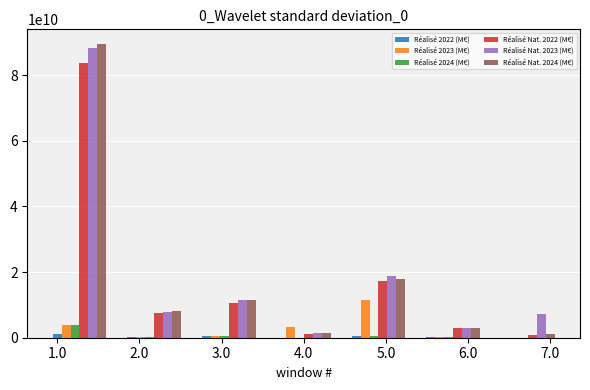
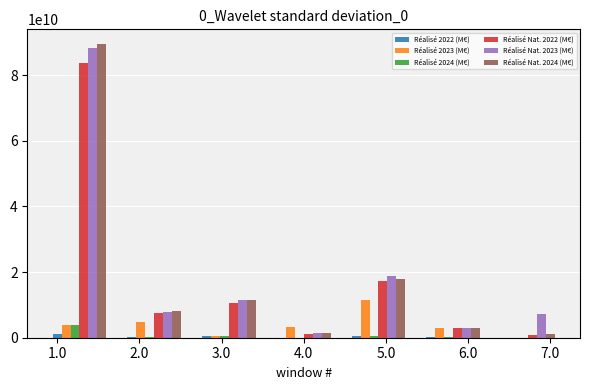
Réalisé 2023 (M€), 2.0: 0 -> 5000000000
Réalisé 2023 (M€), 6.0: 0 -> 3000000000
